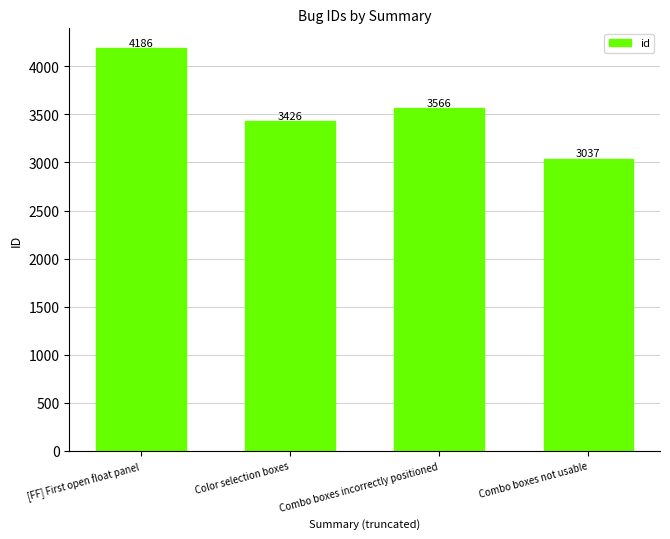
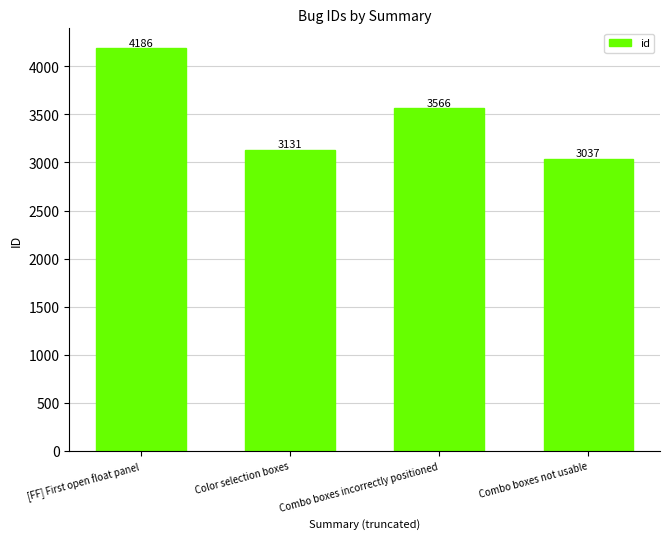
Color selection boxes: 3426 -> 3131
